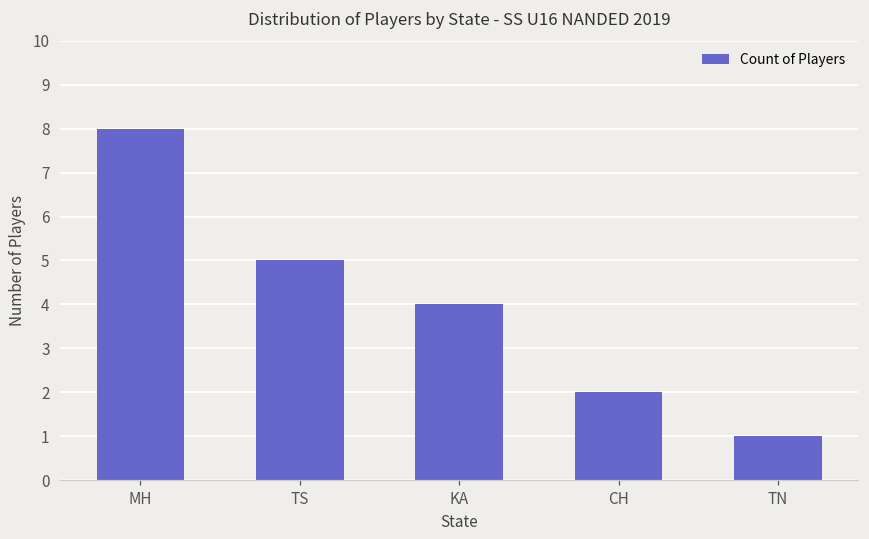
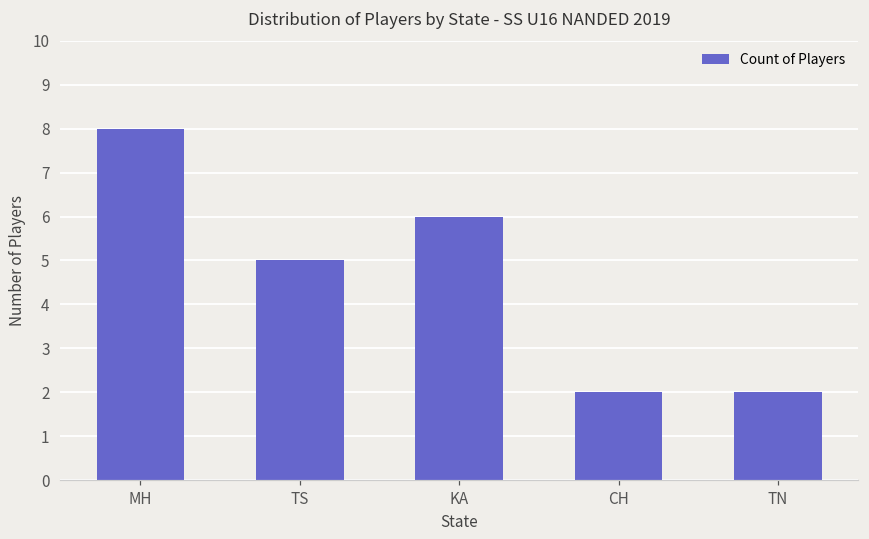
KA: 4 -> 6
TN: 1 -> 2
